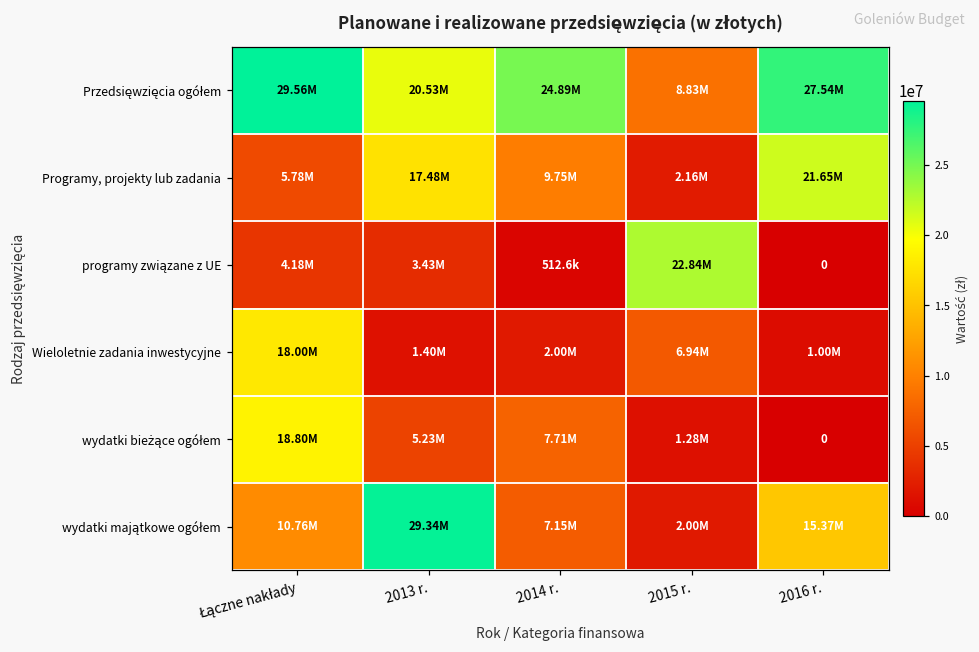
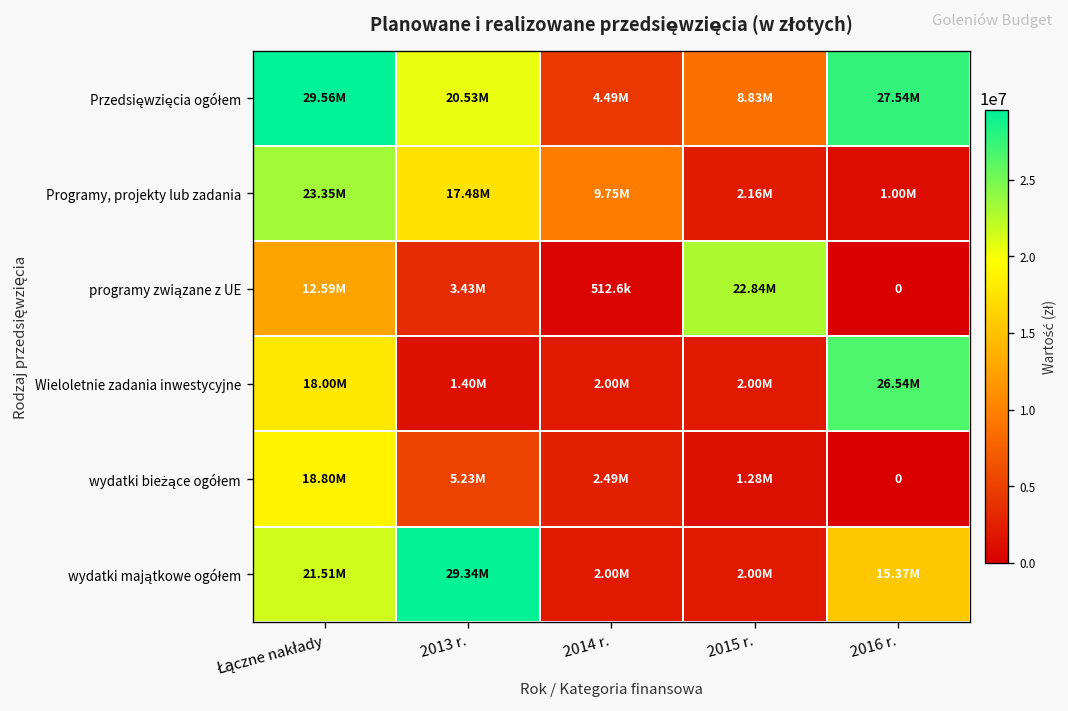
Przedsięwzięcia ogółem, 2014 r.: 24.89M -> 4.49M
Programy, projekty lub zadania, Łączne nakłady: 5.78M -> 23.35M
Programy, projekty lub zadania, 2016 r.: 21.65M -> 1.00M
programy związane z UE, Łączne nakłady: 4.18M -> 12.59M
Wieloletnie zadania inwestycyjne, 2015 r.: 6.94M -> 2.00M
Wieloletnie zadania inwestycyjne, 2016 r.: 1.00M -> 26.54M
wydatki bieżące ogółem, 2014 r.: 7.71M -> 2.49M
wydatki majątkowe ogółem, Łączne nakłady: 10.76M -> 21.51M
wydatki majątkowe ogółem, 2014 r.: 7.15M -> 2.00M
